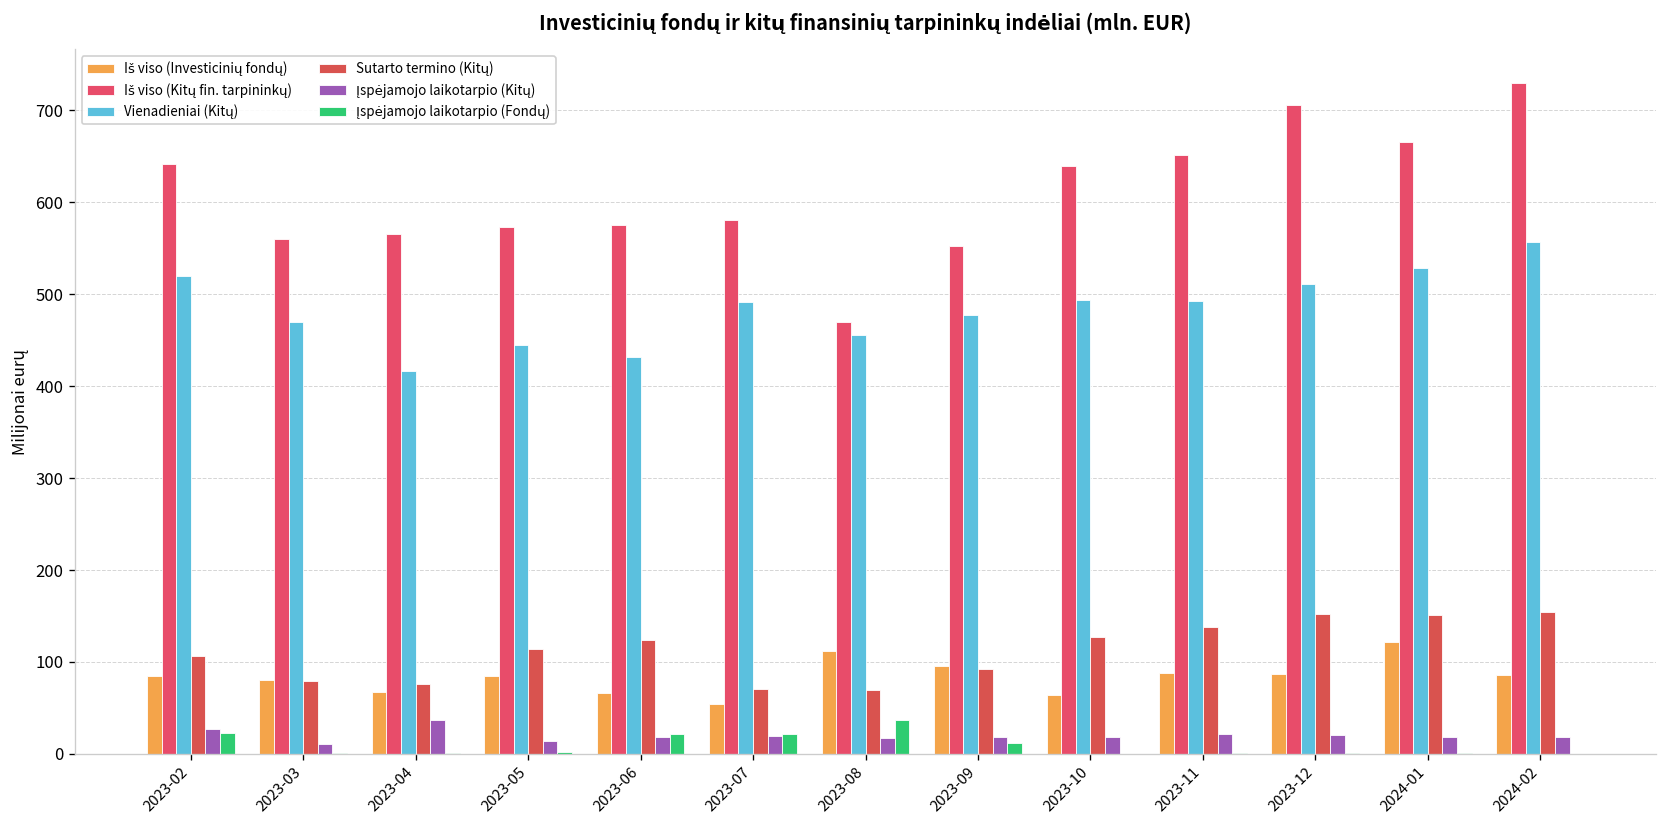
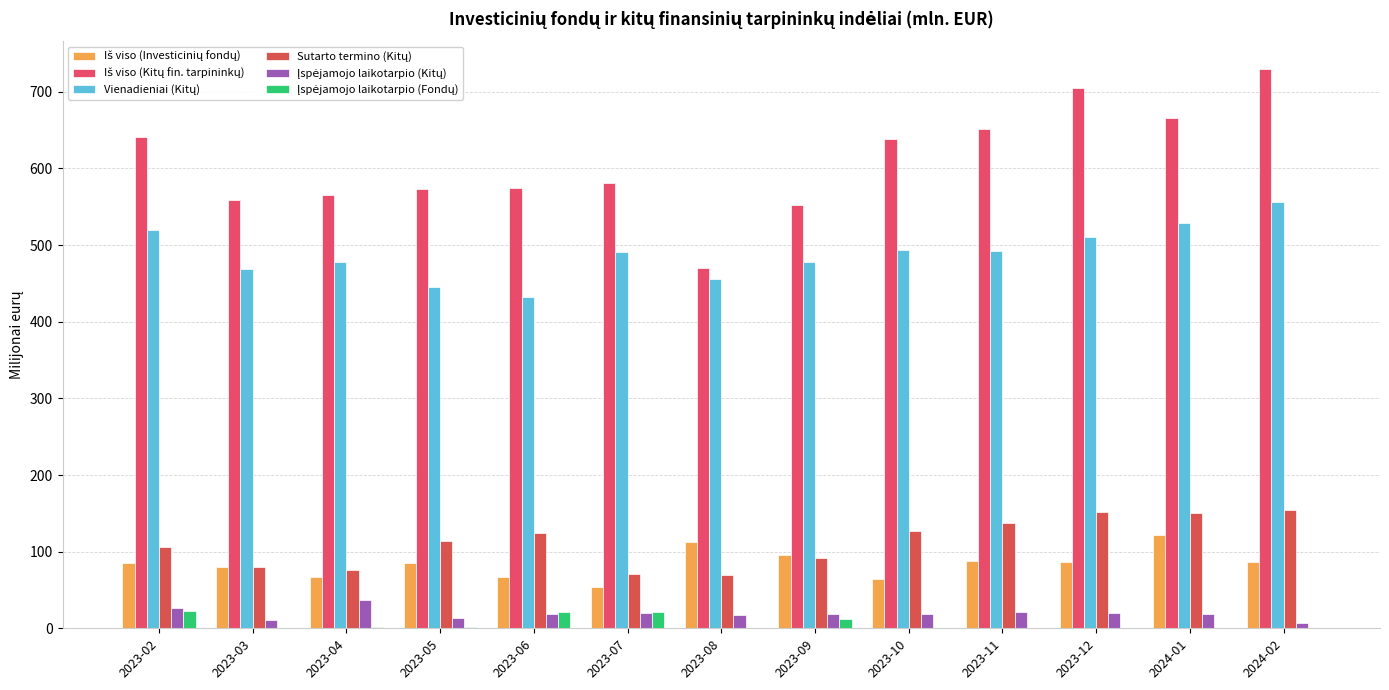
Vienadieniai (Kitų), 2023-04: 420 -> 480
Įspėjamojo laikotarpio (Fondų), 2023-08: 40 -> 0
Įspėjamojo laikotarpio (Kitų), 2024-02: 20 -> 10
